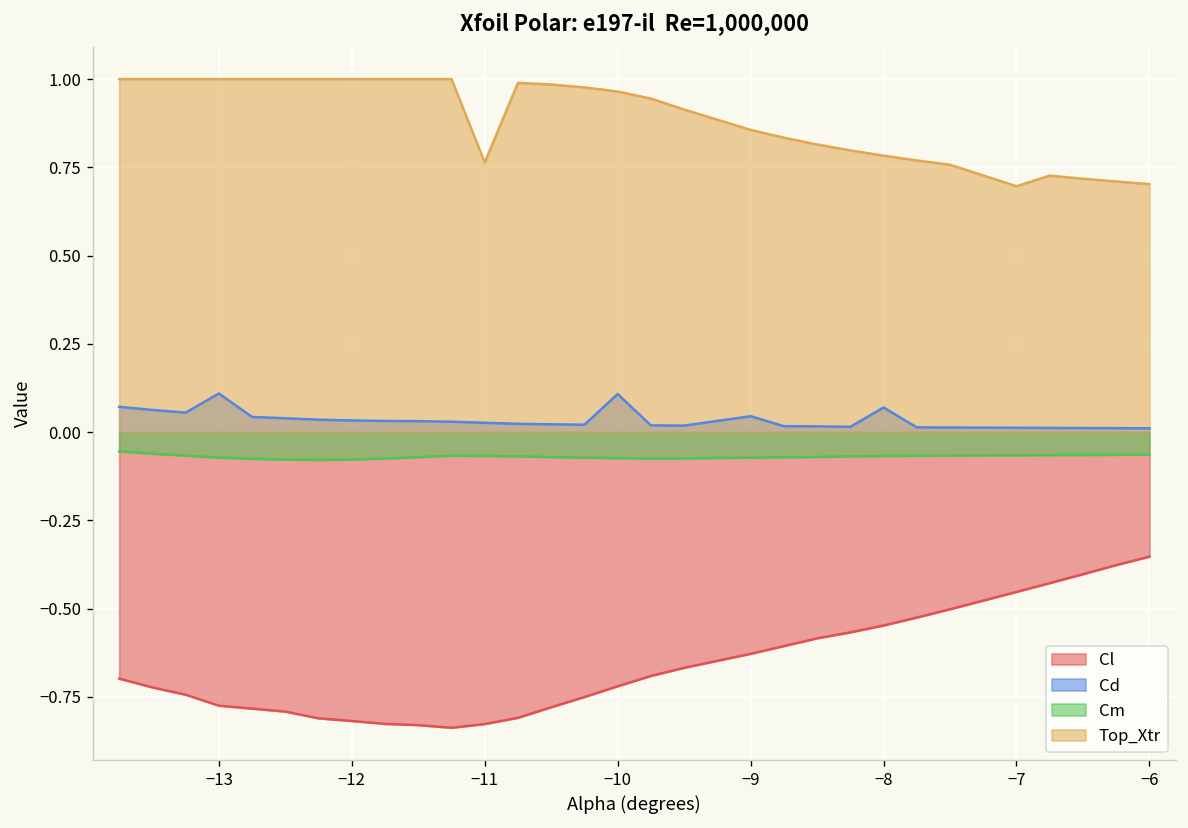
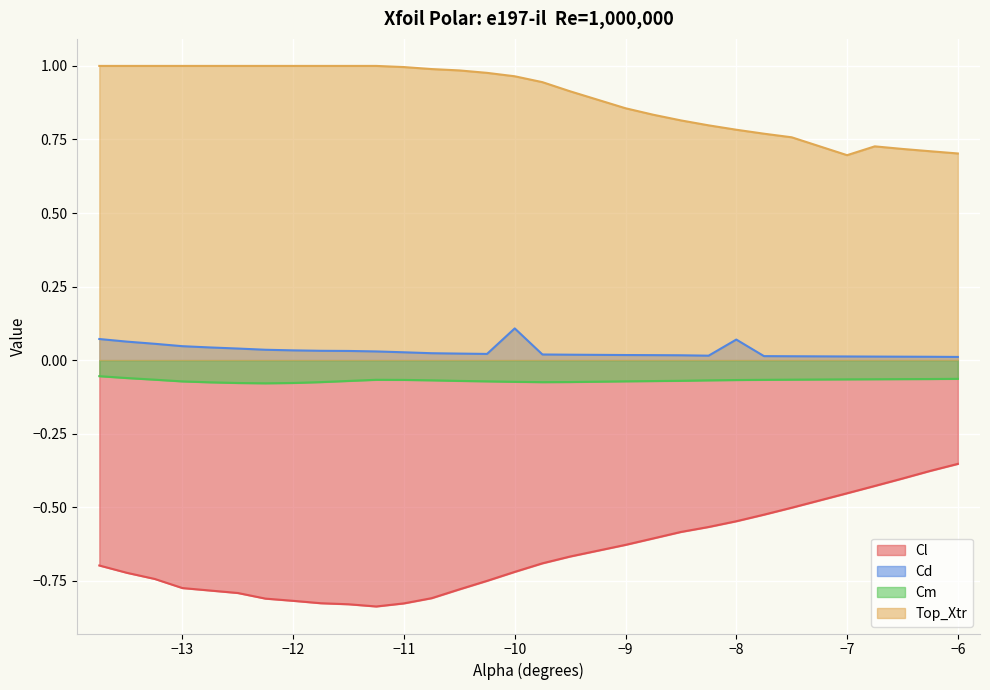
Cd, −13: 0.11 -> 0.05
Top_Xtr, −11: 0.76 -> 1.00
Cd, −9: 0.05 -> 0.02
